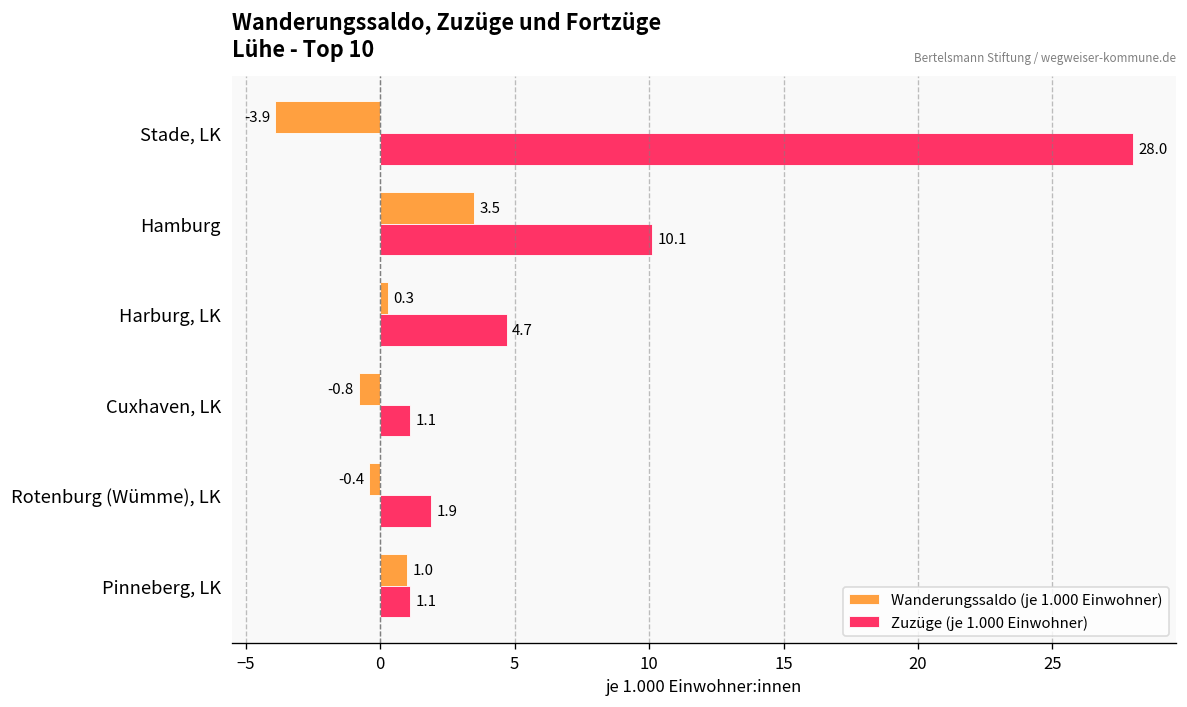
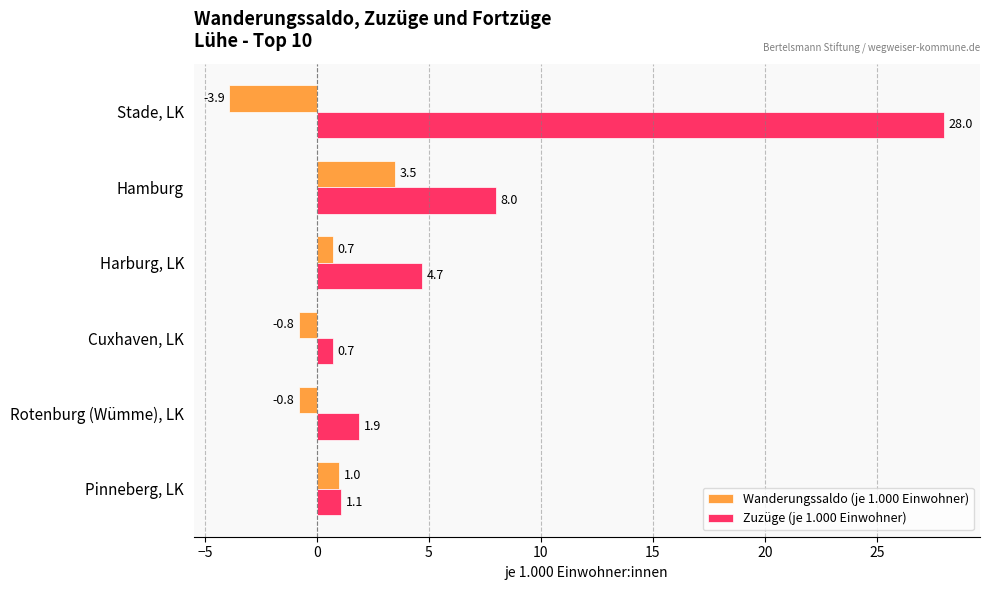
Zuzüge (je 1.000 Einwohner), Hamburg: 10.1 -> 8.0
Wanderungssaldo (je 1.000 Einwohner), Harburg, LK: 0.3 -> 0.7
Zuzüge (je 1.000 Einwohner), Cuxhaven, LK: 1.1 -> 0.7
Wanderungssaldo (je 1.000 Einwohner), Rotenburg (Wümme), LK: -0.4 -> -0.8
